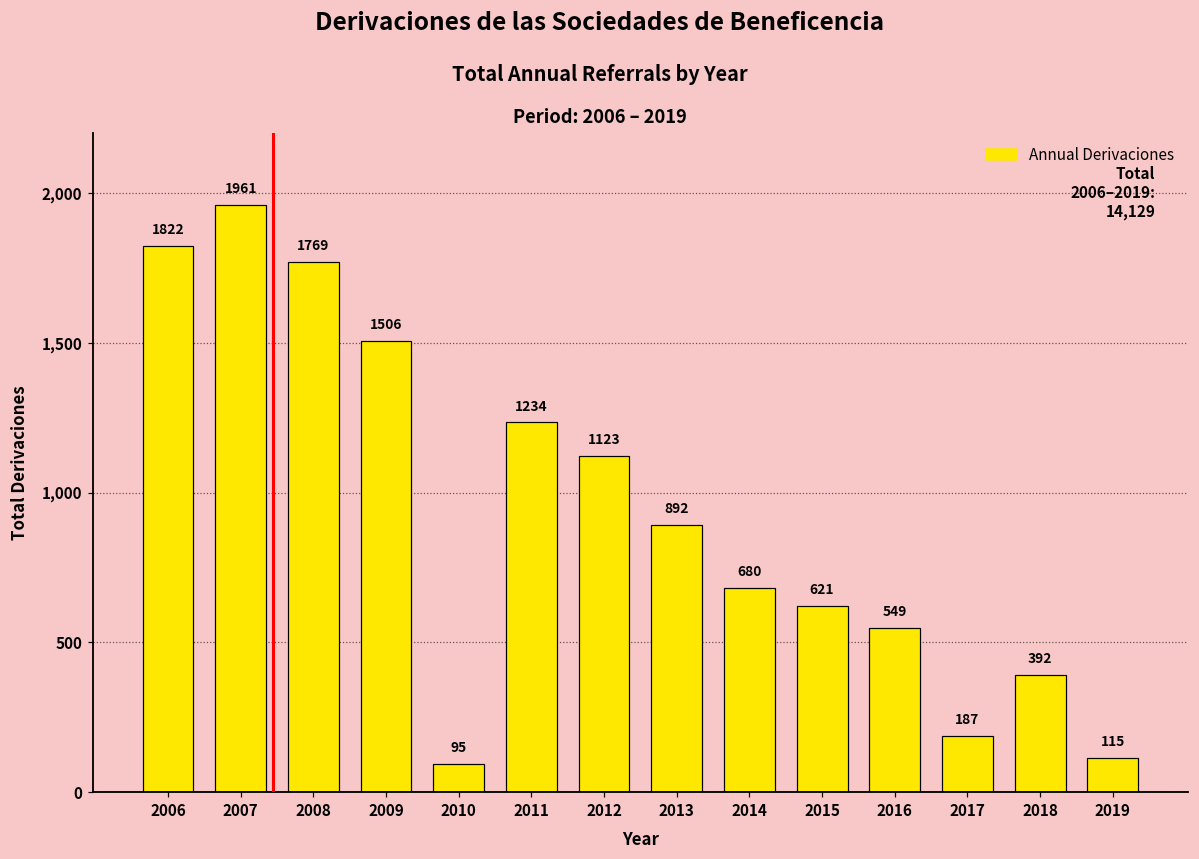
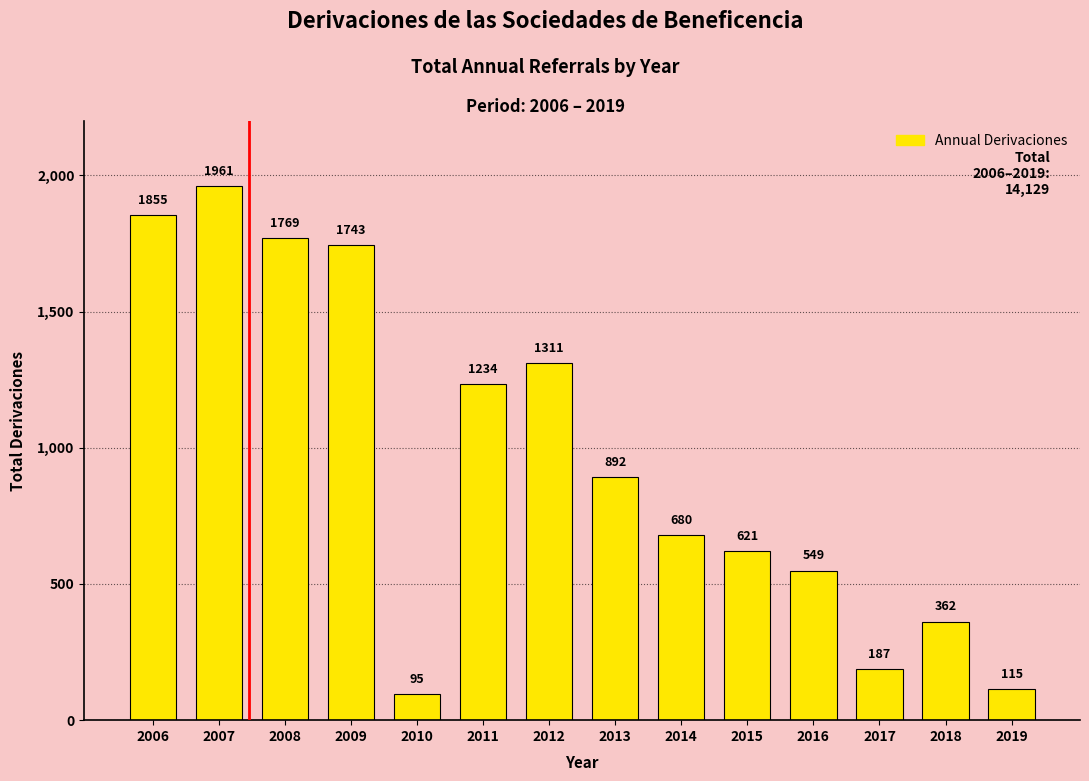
2006: 1822 -> 1855
2009: 1506 -> 1743
2012: 1123 -> 1311
2018: 392 -> 362
